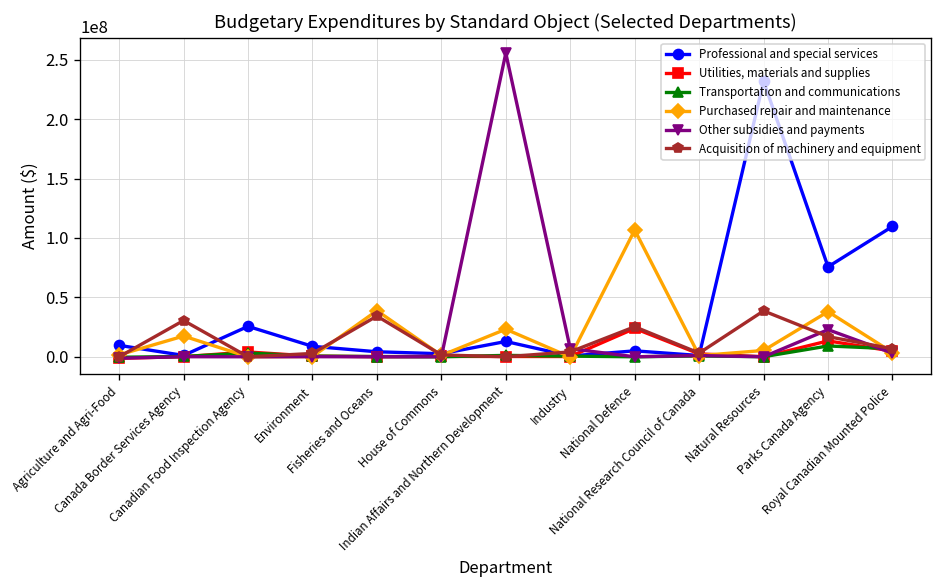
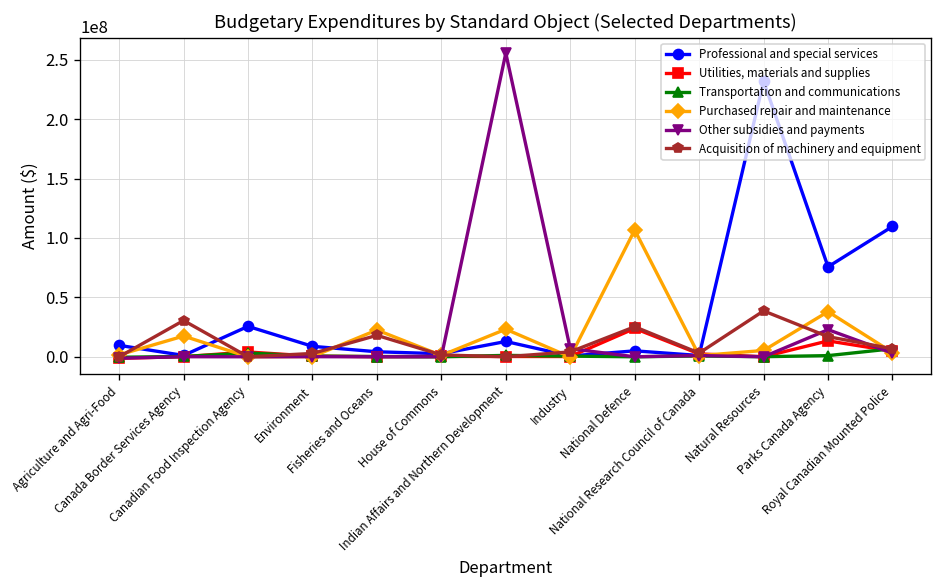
Purchased repair and maintenance, Fisheries and Oceans: 40000000 -> 20000000
Acquisition of machinery and equipment, Fisheries and Oceans: 30000000 -> 20000000
Transportation and communications, Parks Canada Agency: 10000000 -> 0
